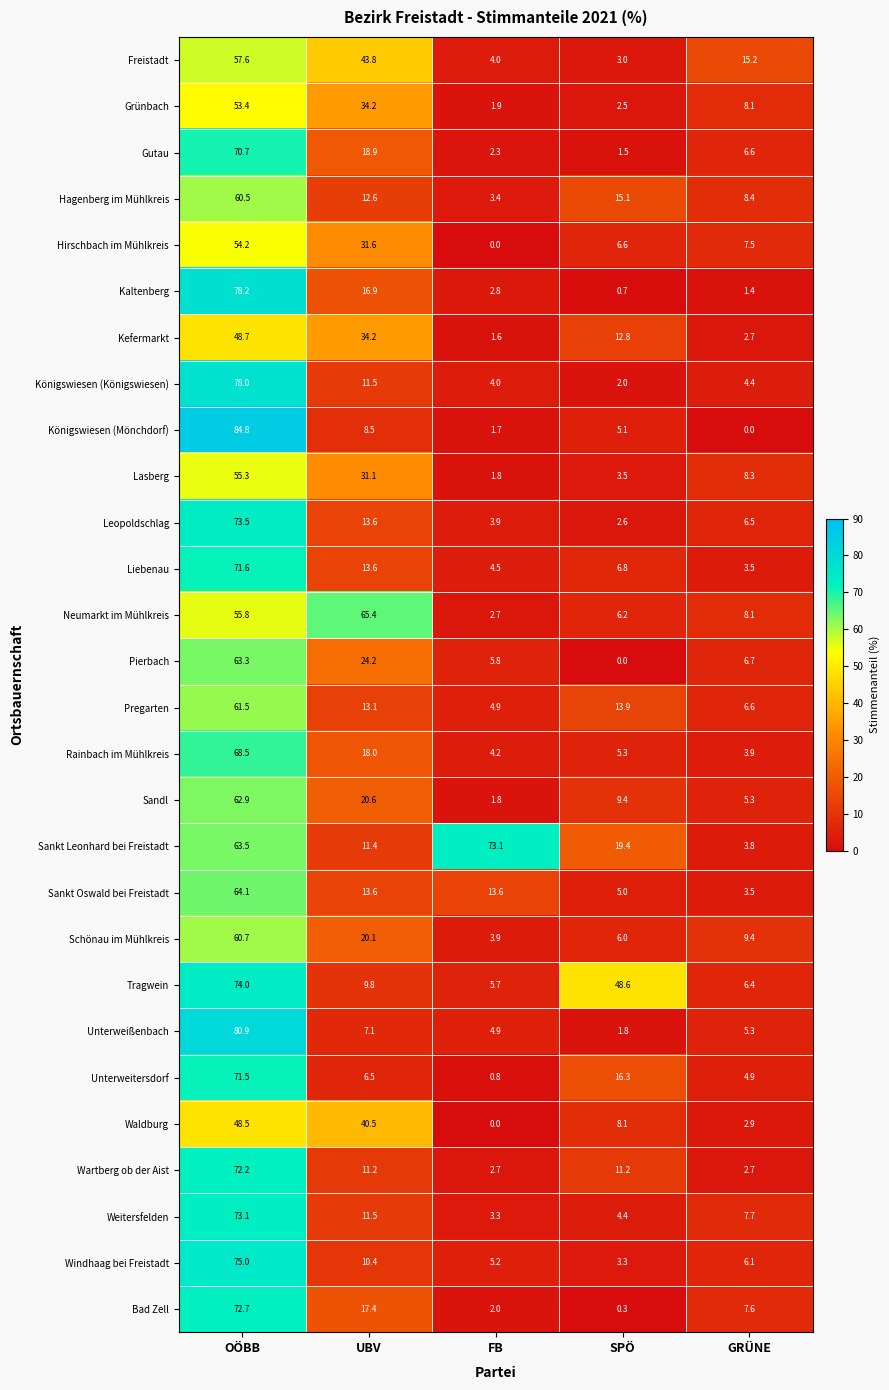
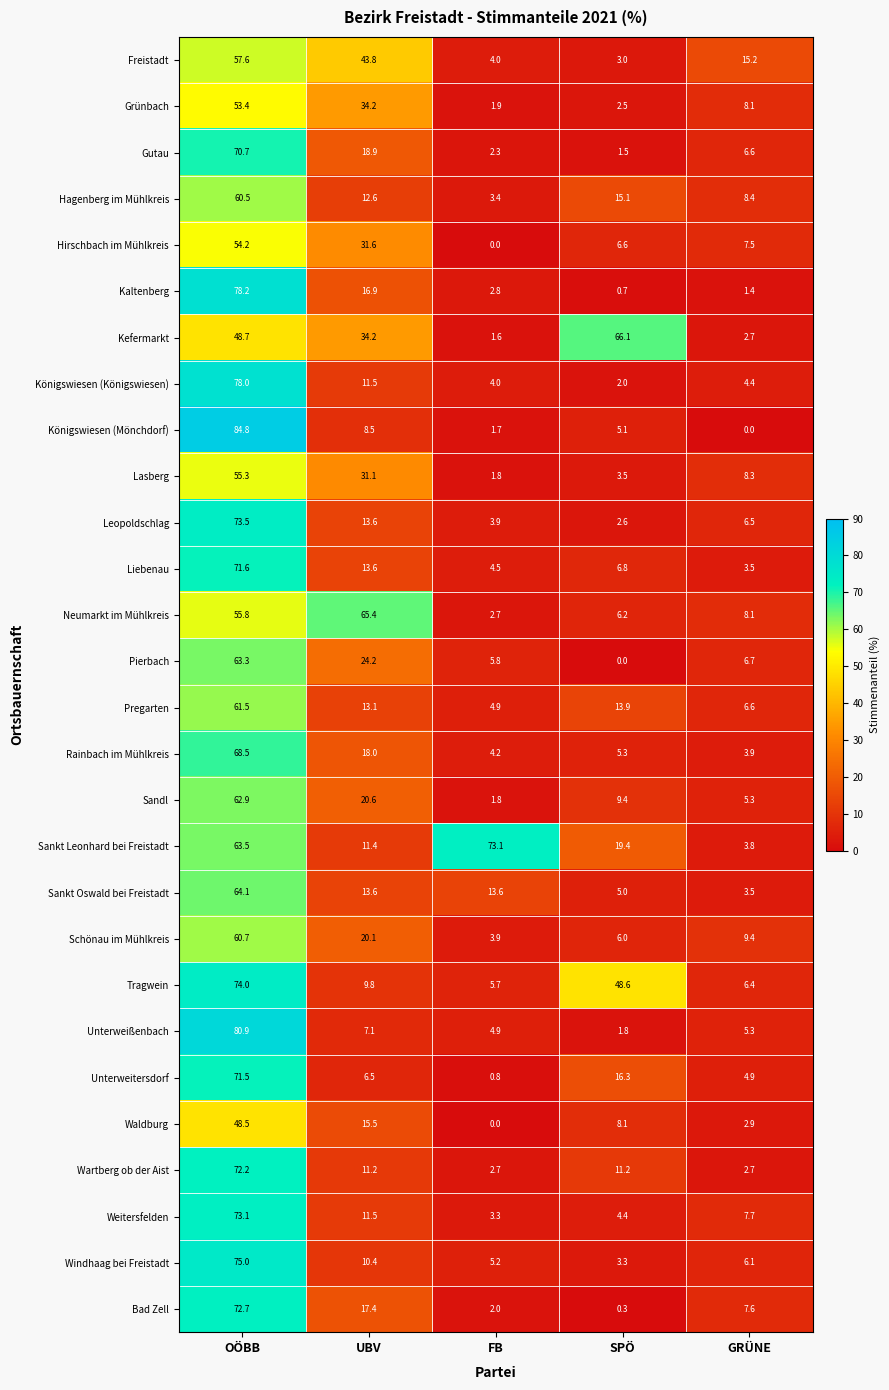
Kefermarkt, SPÖ: 12.8 -> 66.1
Waldburg, UBV: 40.5 -> 15.5
